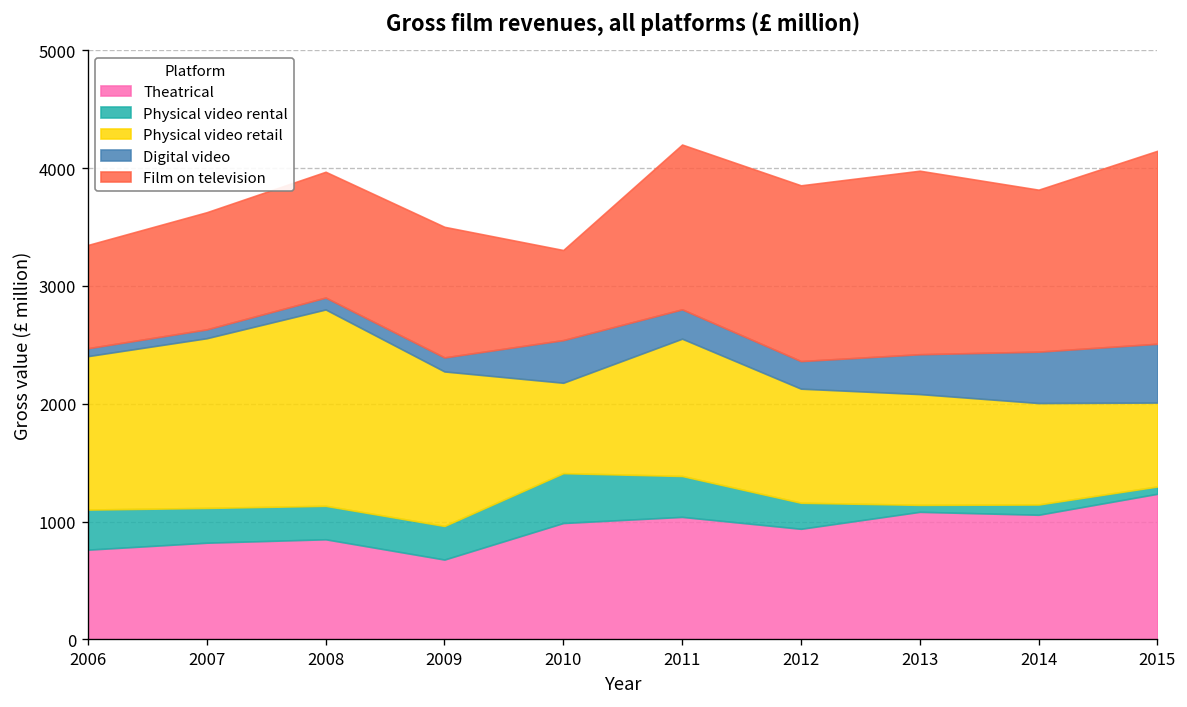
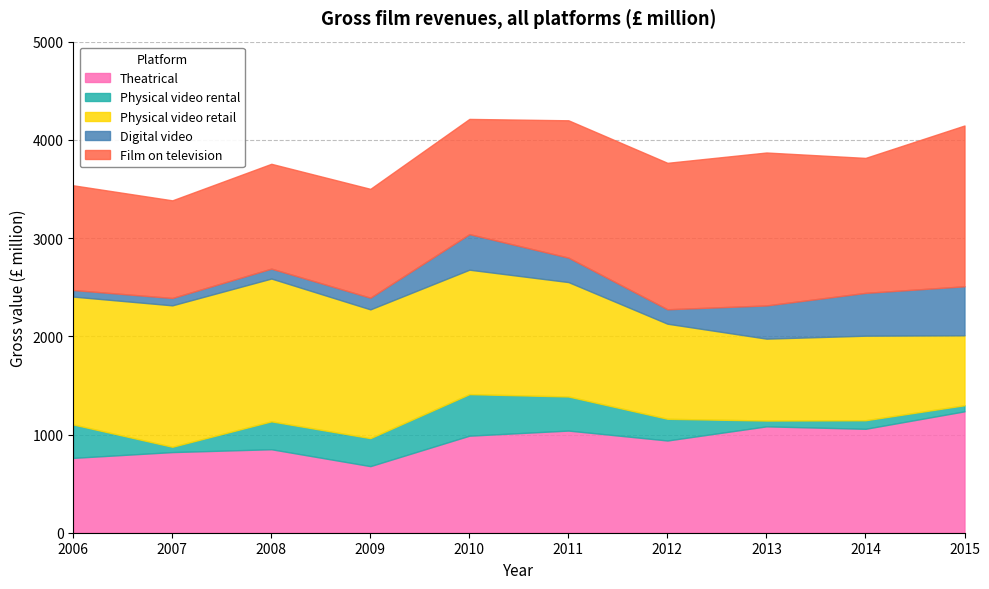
Film on television, 2006: 900 -> 1100
Physical video rental, 2007: 300 -> 100
Physical video retail, 2008: 1700 -> 1500
Physical video retail, 2010: 800 -> 1300
Film on television, 2010: 800 -> 1200
Digital video, 2012: 200 -> 100
Physical video retail, 2013: 900 -> 800
